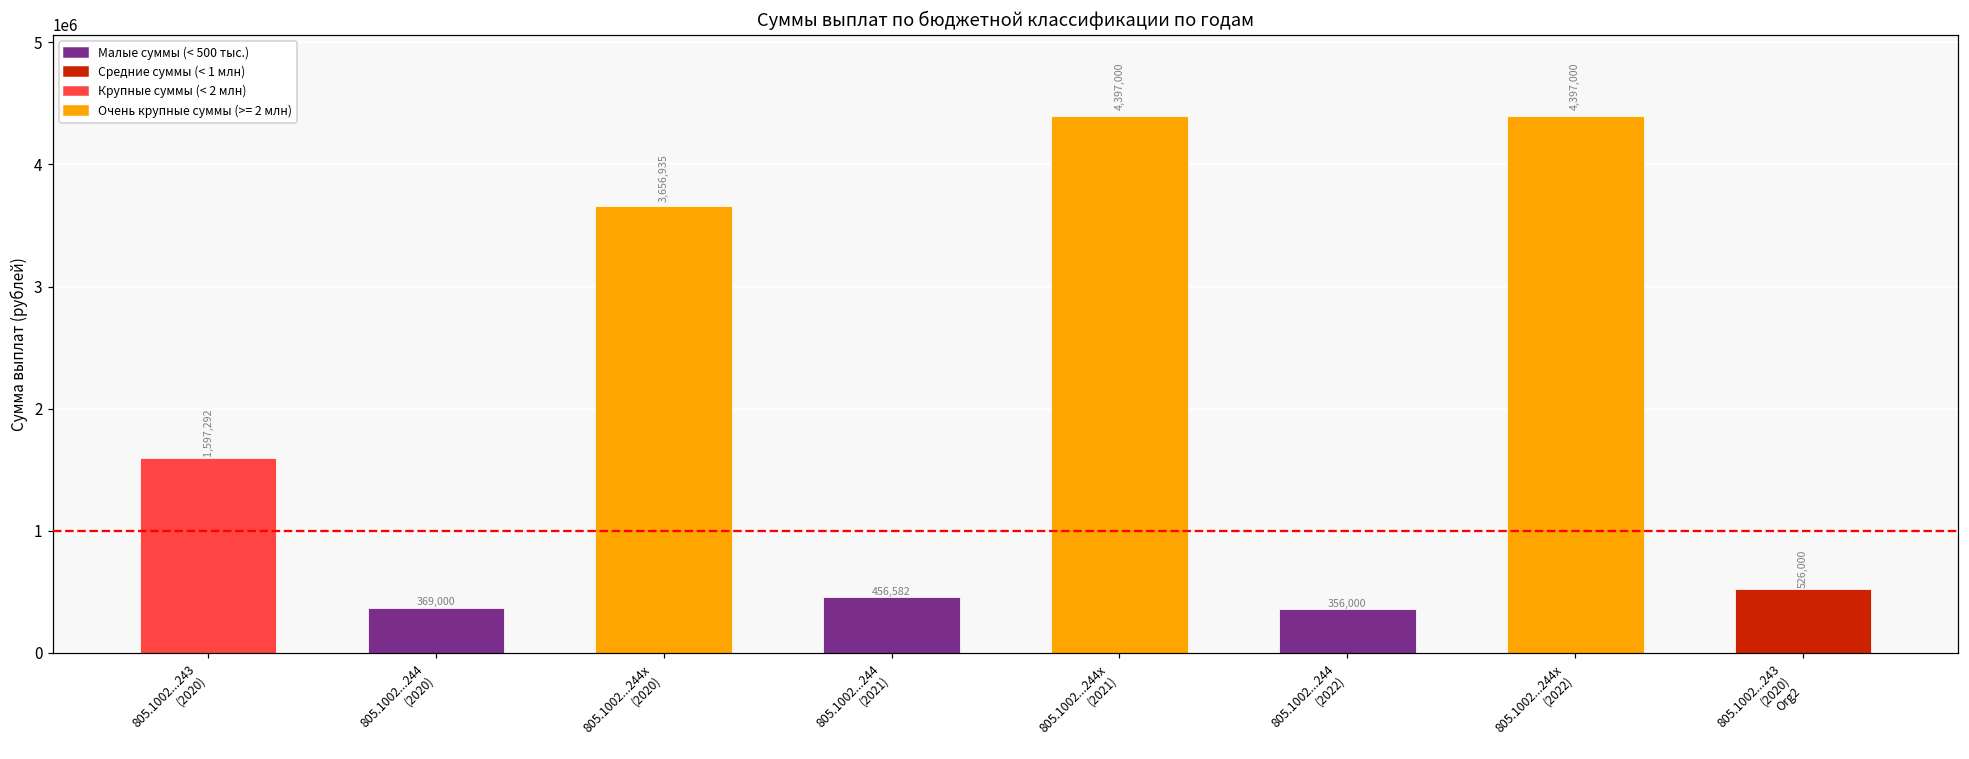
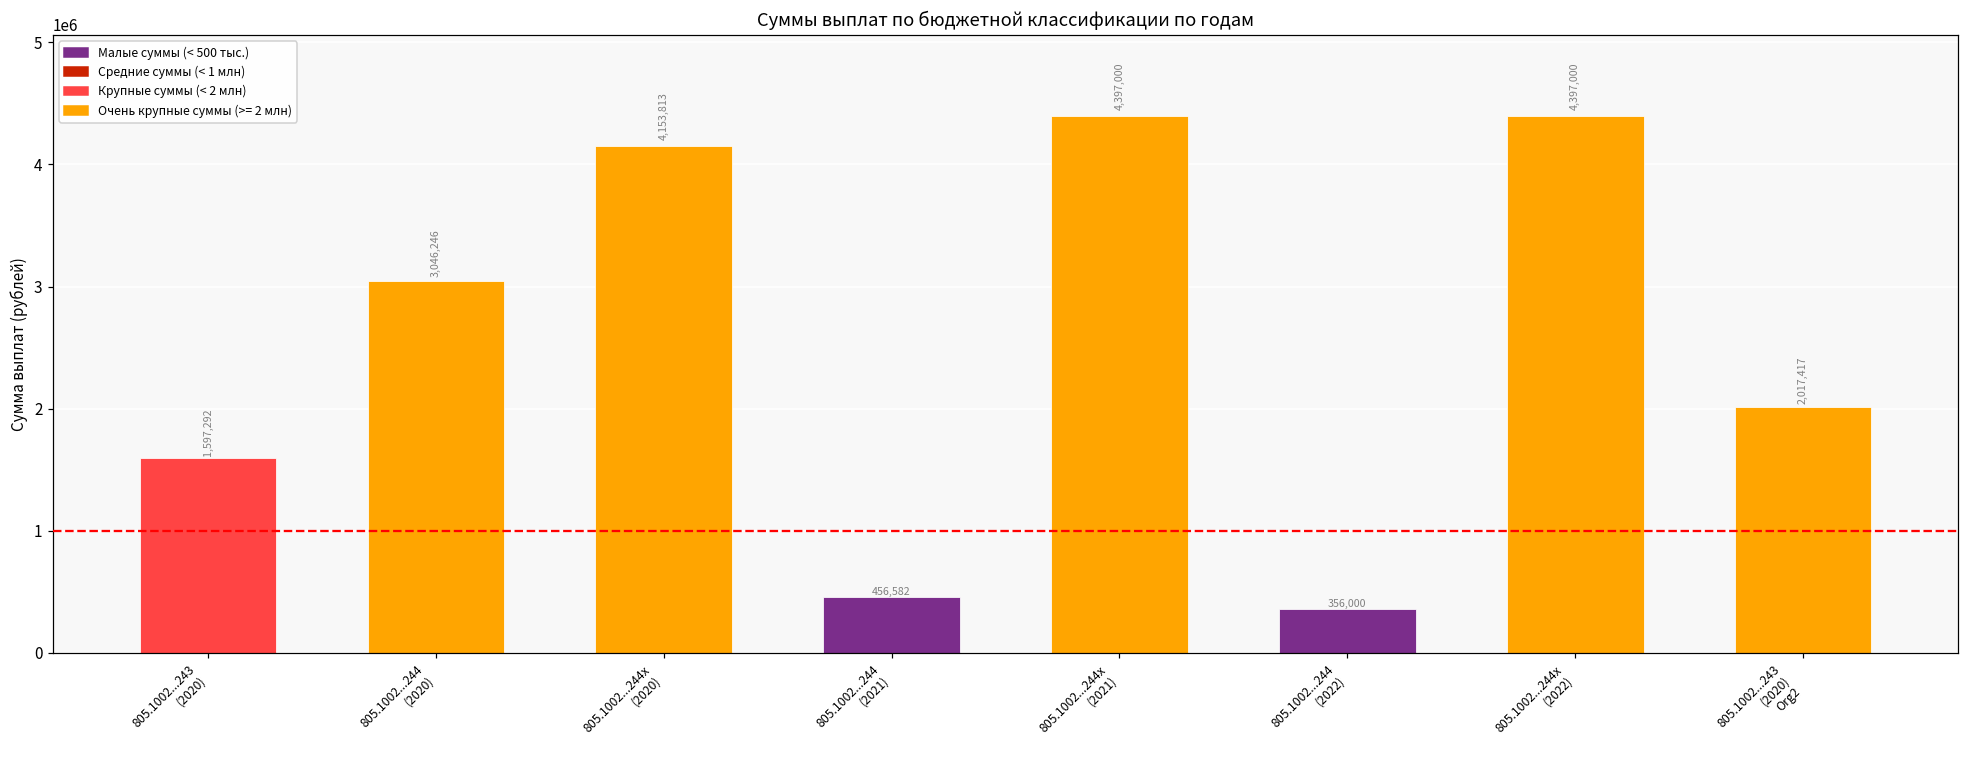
805.1002...244 (2020): 369,000 -> 3,046,246
805.1002...244x (2020): 3,656,935 -> 4,153,813
805.1002...243 (2020) Org2: 526,000 -> 2,017,417
